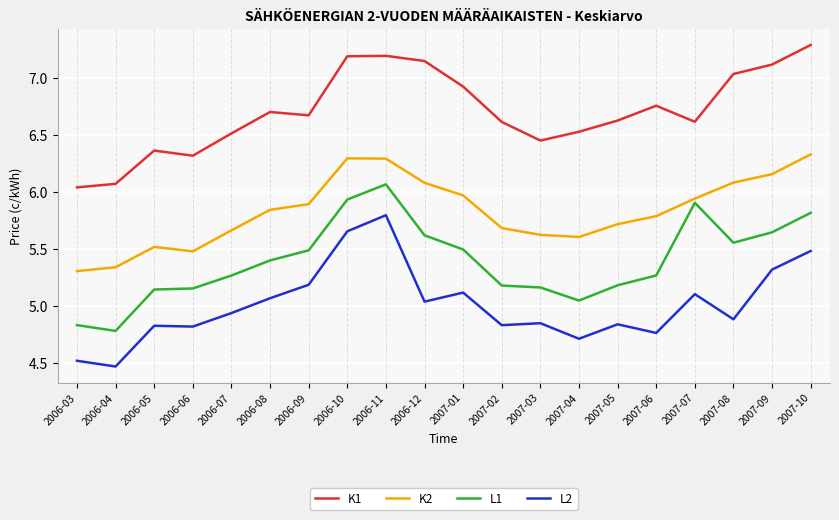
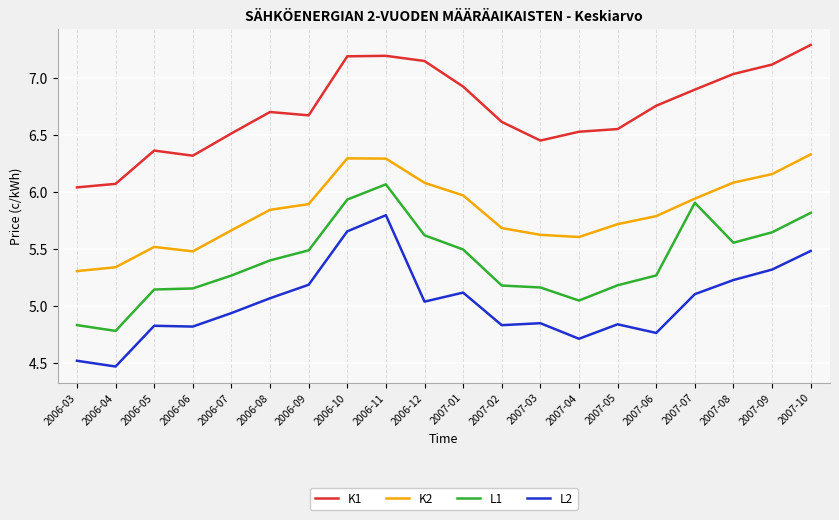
K1, 2007-05: 6.63 -> 6.55
K1, 2007-07: 6.62 -> 6.90
L2, 2007-08: 4.88 -> 5.23
